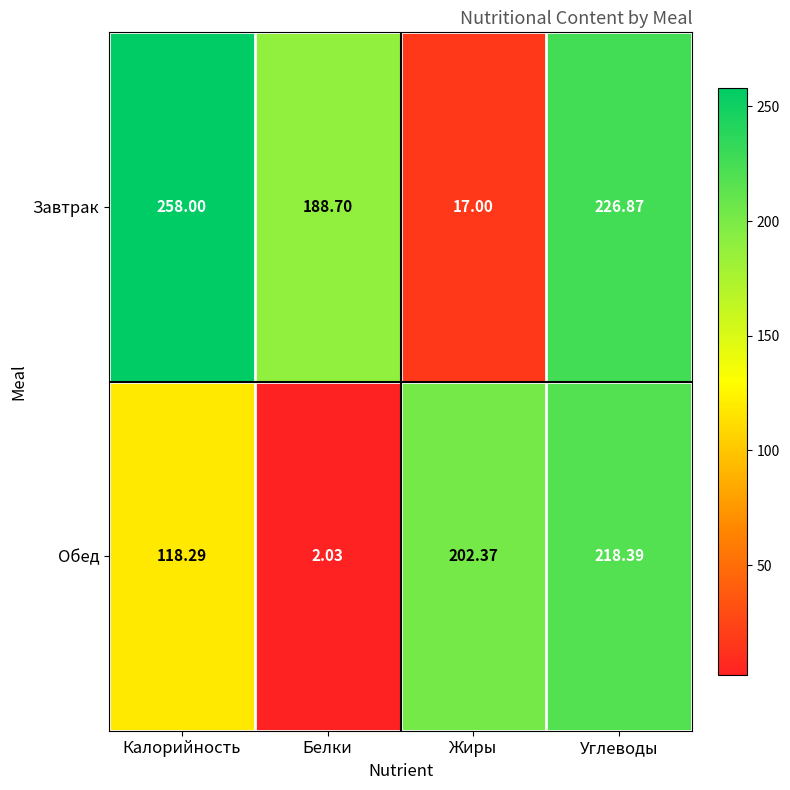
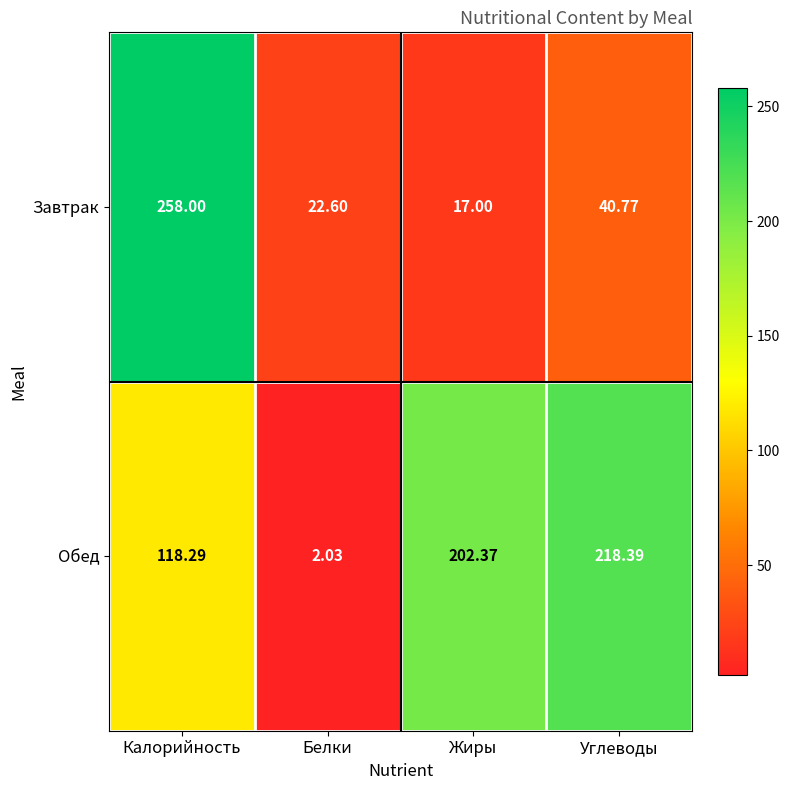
Завтрак, Белки: 188.70 -> 22.60
Завтрак, Углеводы: 226.87 -> 40.77
